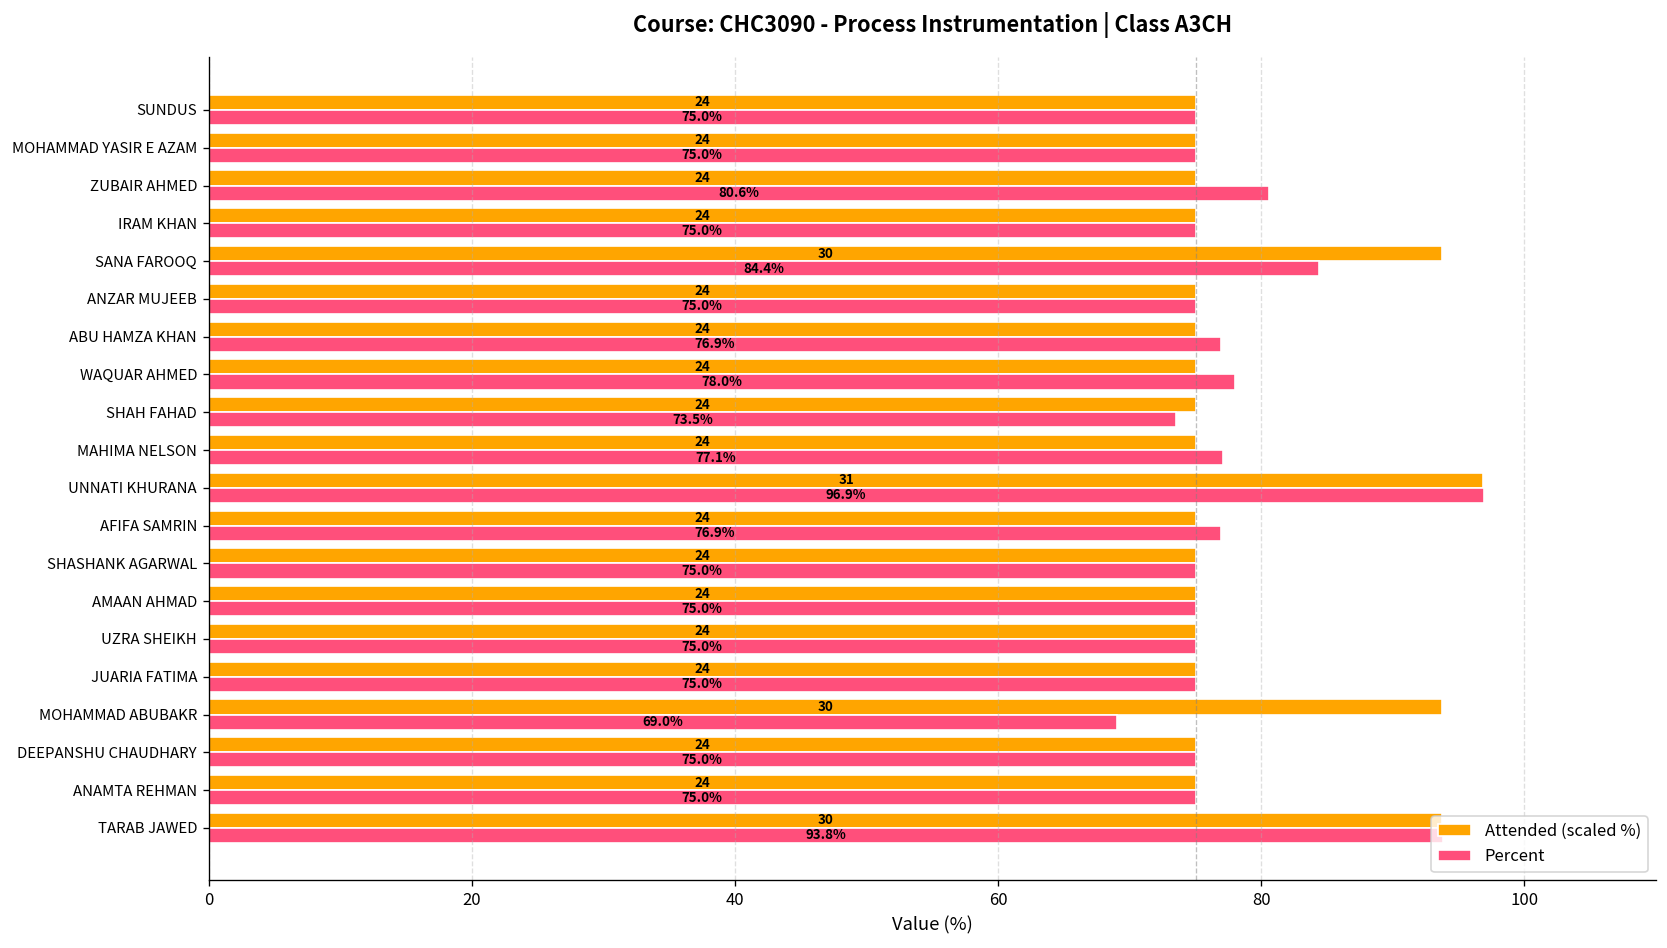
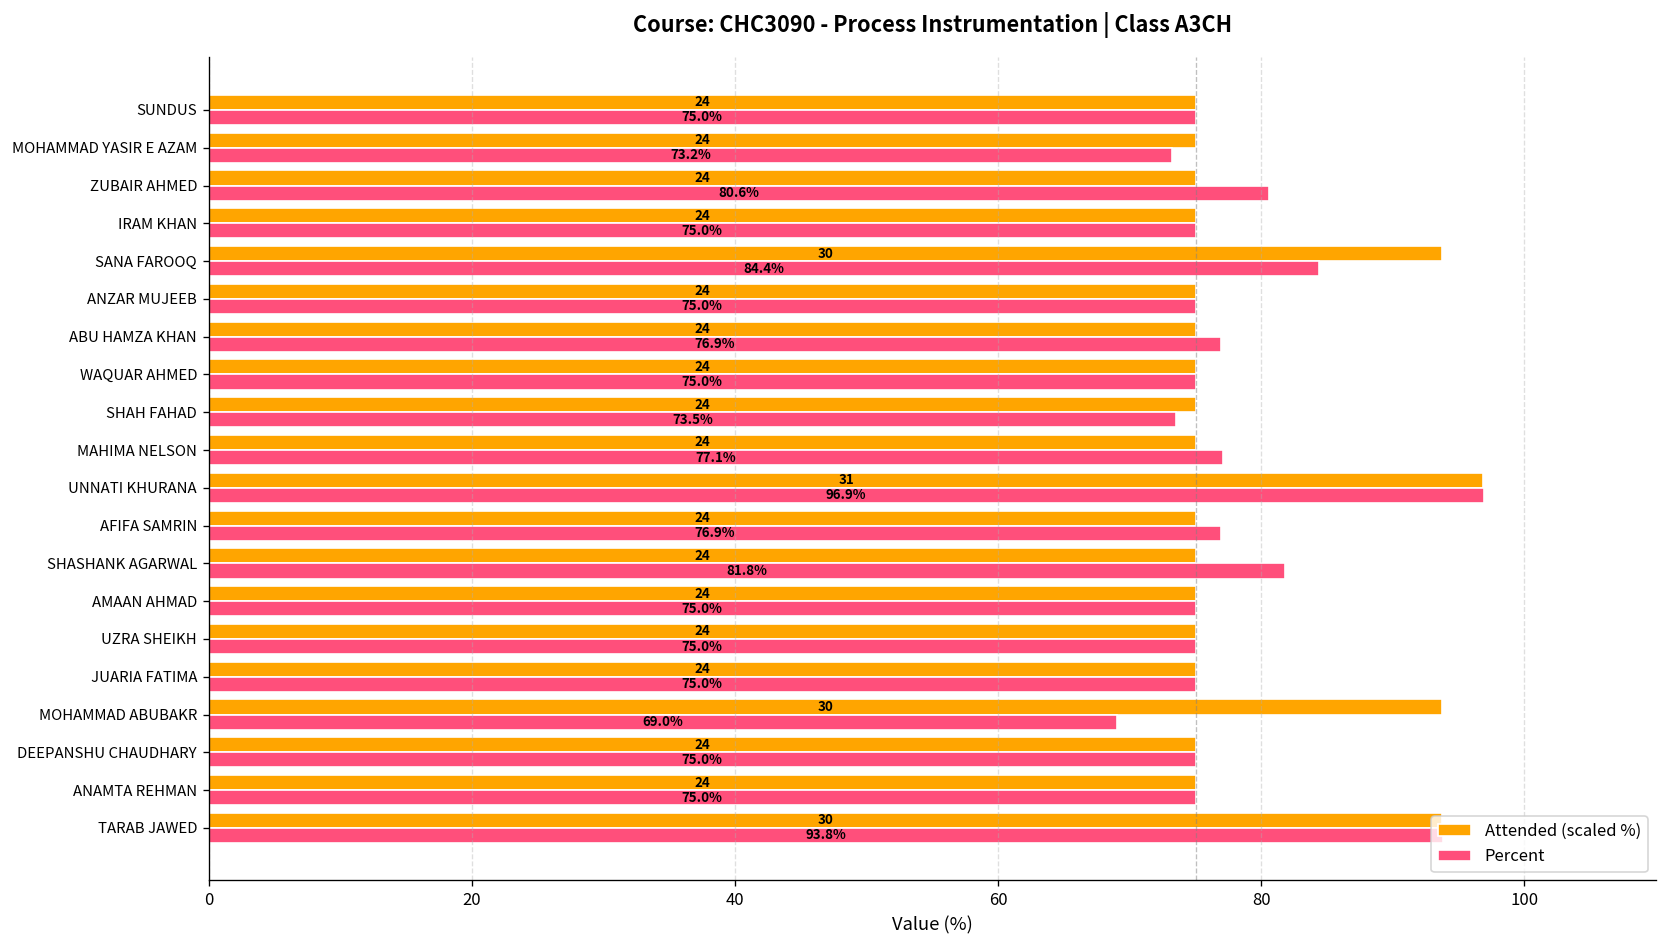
Percent, MOHAMMAD YASIR E AZAM: 75.0% -> 73.2%
Percent, WAQUAR AHMED: 78.0% -> 75.0%
Percent, SHASHANK AGARWAL: 75.0% -> 81.8%
